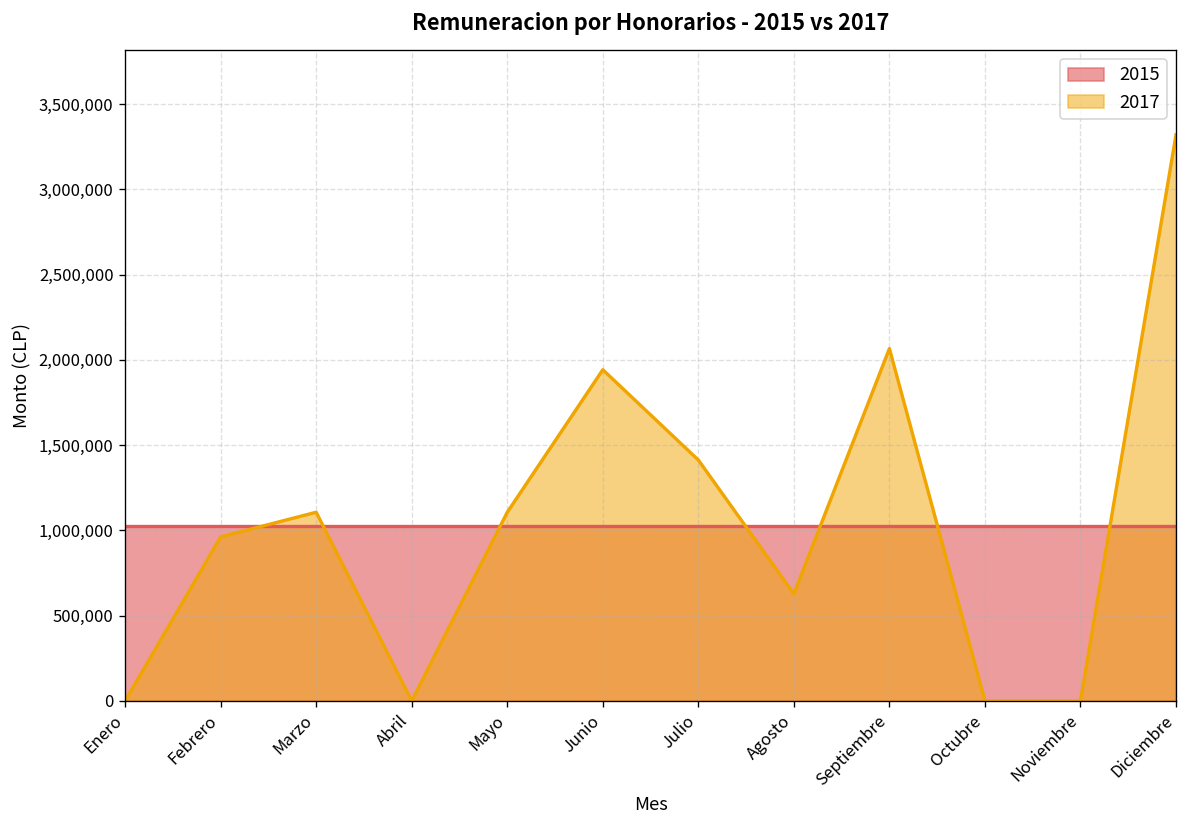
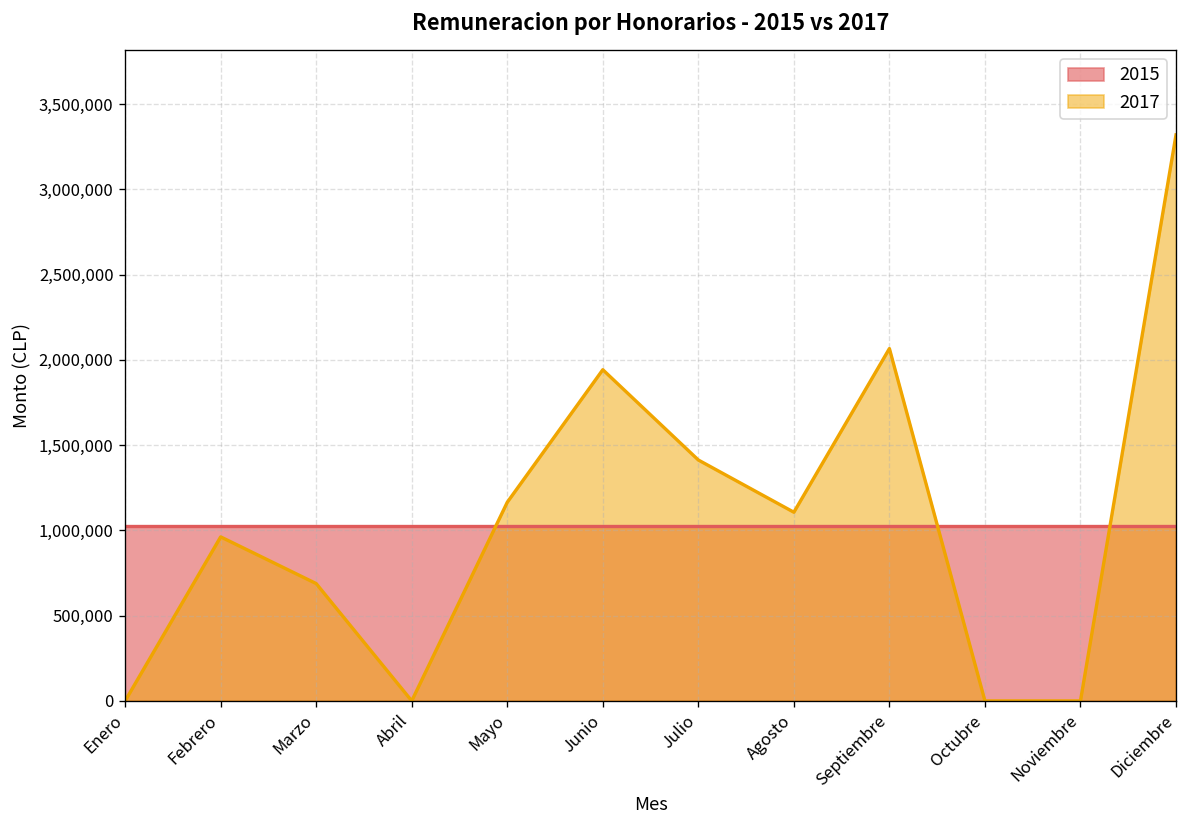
2017, Marzo: 1,110,000 -> 690,000
2017, Mayo: 1,110,000 -> 1,170,000
2017, Agosto: 630,000 -> 1,110,000
